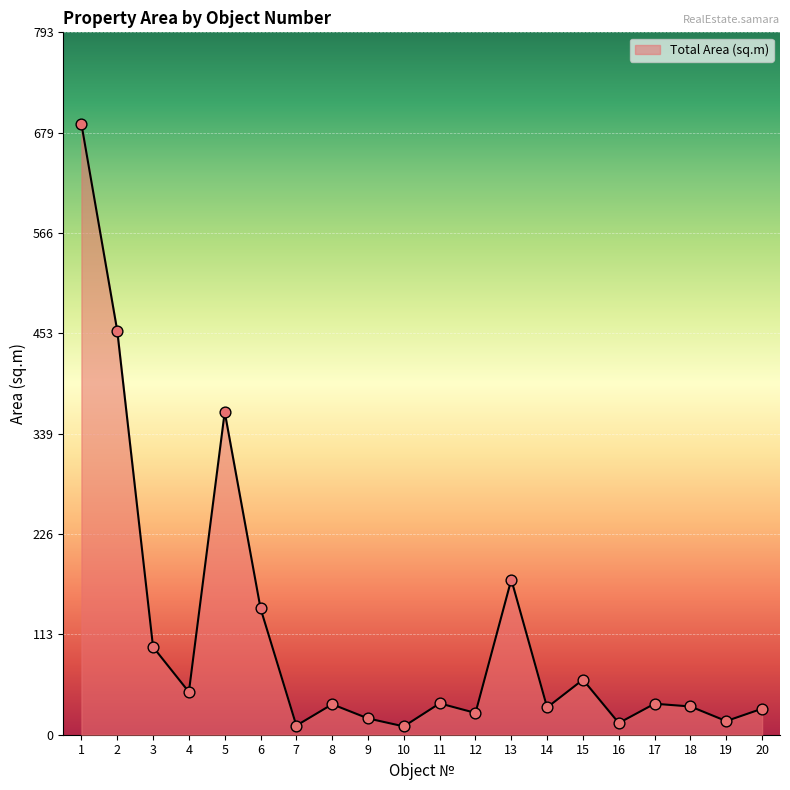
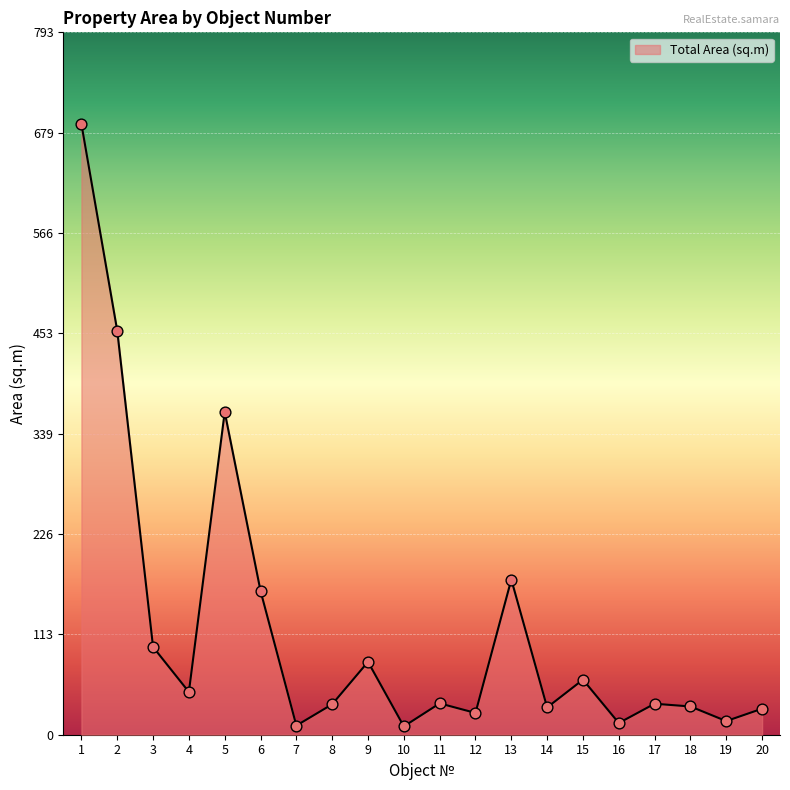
6: 140 -> 160
9: 20 -> 80
